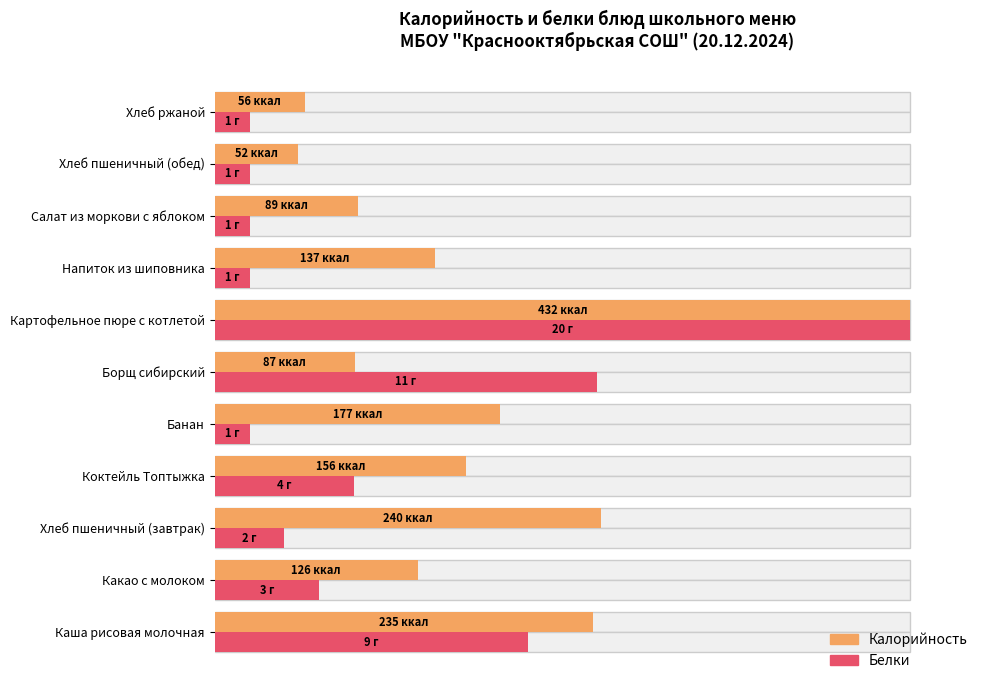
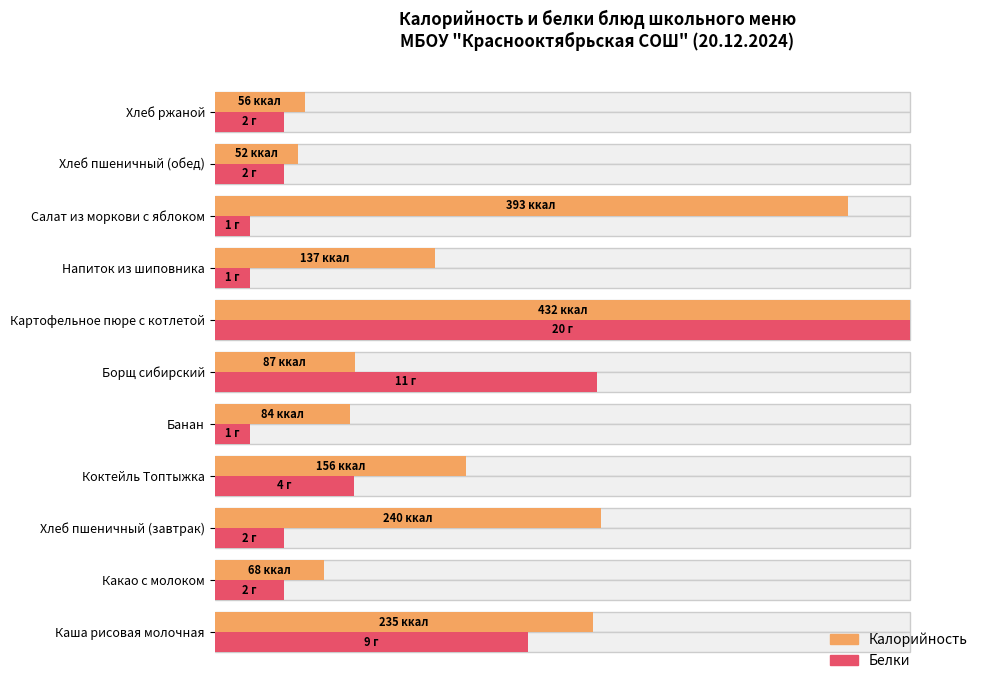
Белки, Хлеб ржаной: 1 -> 2
Белки, Хлеб пшеничный (обед): 1 -> 2
Калорийность, Салат из моркови с яблоком: 89 -> 393
Калорийность, Банан: 177 -> 84
Калорийность, Какао с молоком: 126 -> 68
Белки, Какао с молоком: 3 -> 2
